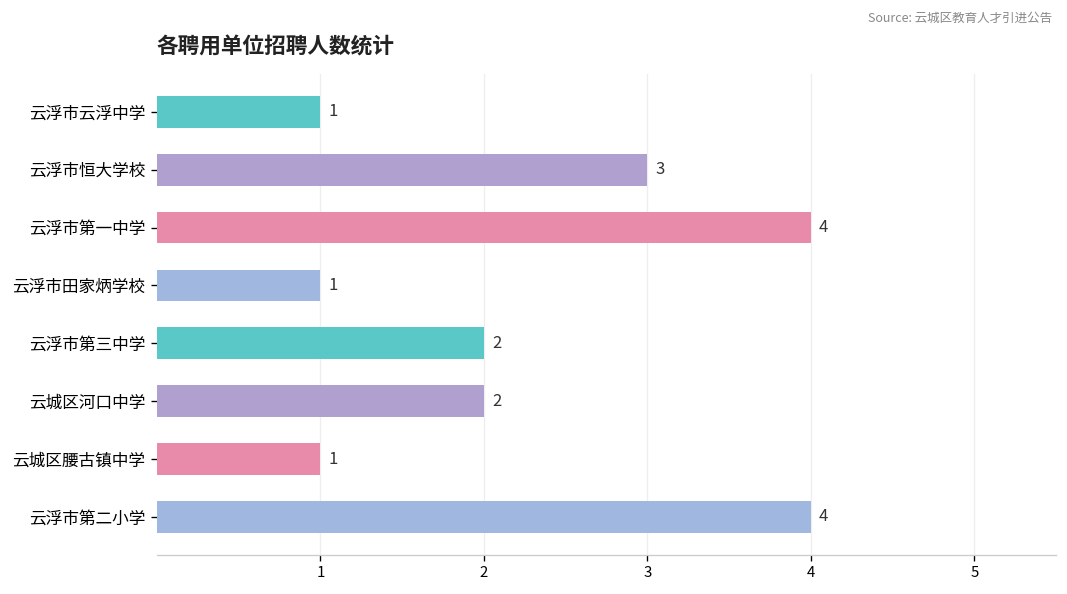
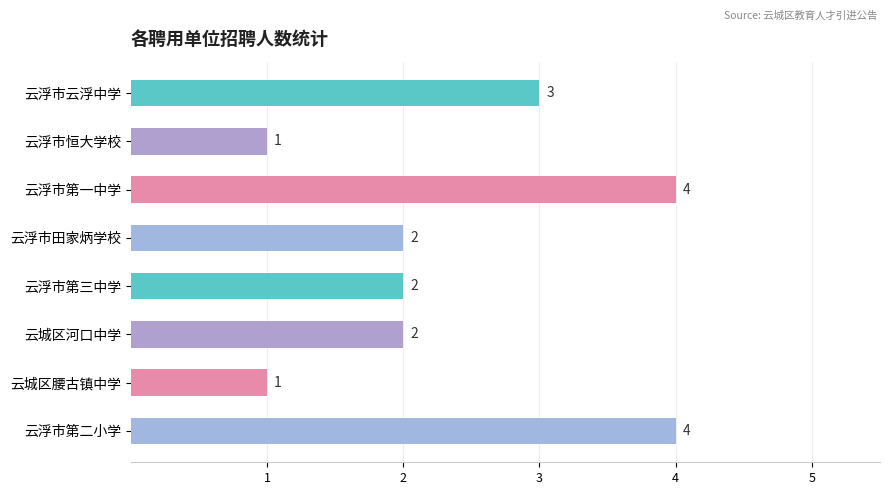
云浮市云浮中学: 1 -> 3
云浮市恒大学校: 3 -> 1
云浮市田家炳学校: 1 -> 2
